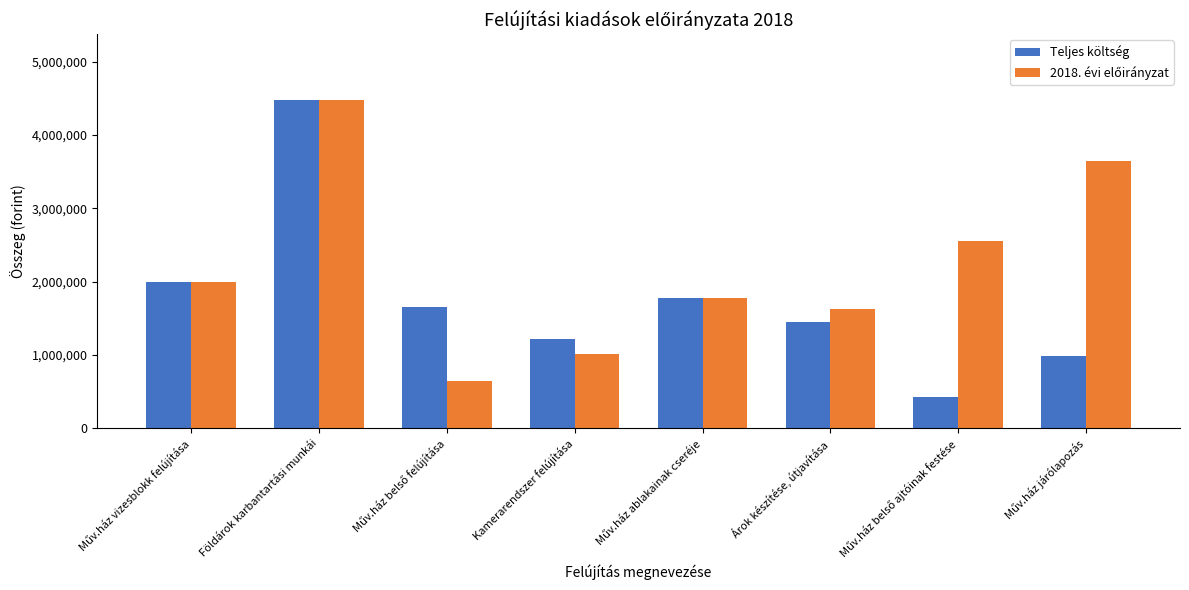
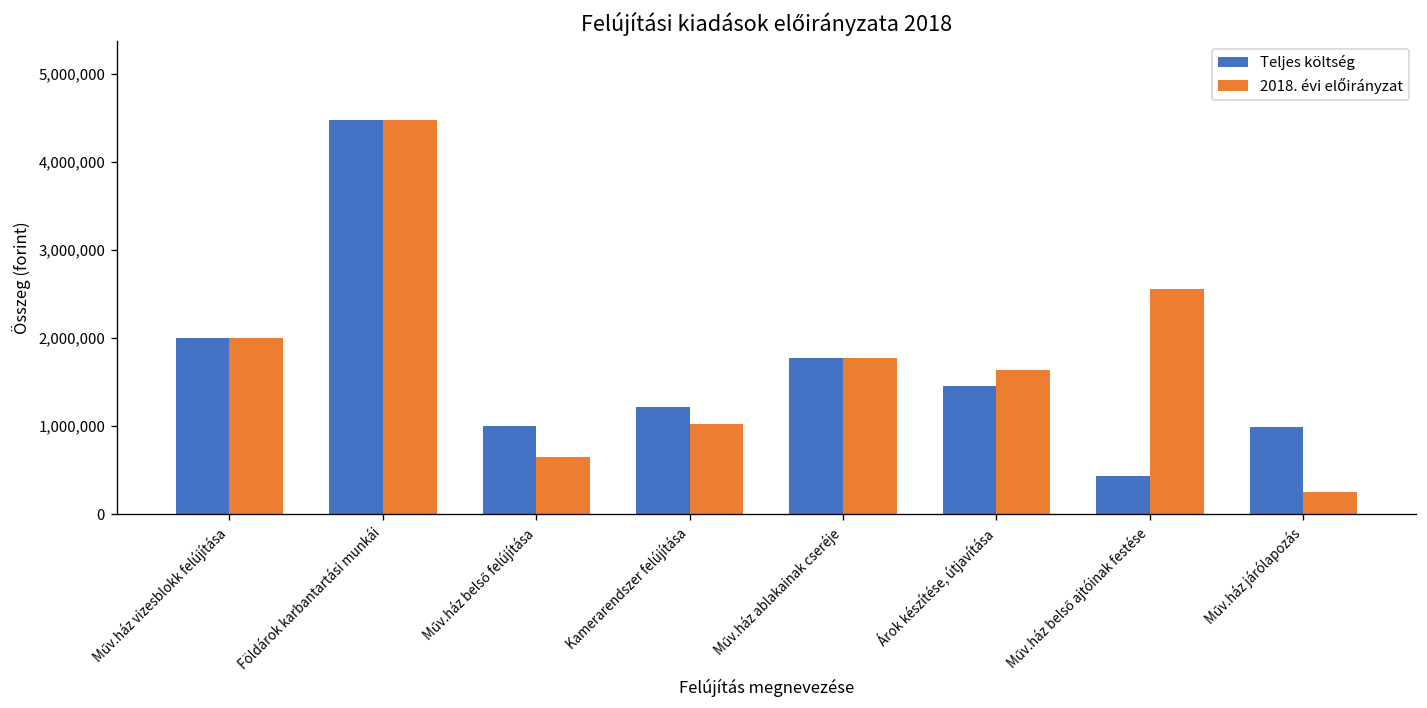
Teljes költség, Műv.ház belső felújítása: 1,700,000 -> 1,000,000
2018. évi előirányzat, Műv.ház járólapozás: 3,600,000 -> 300,000
